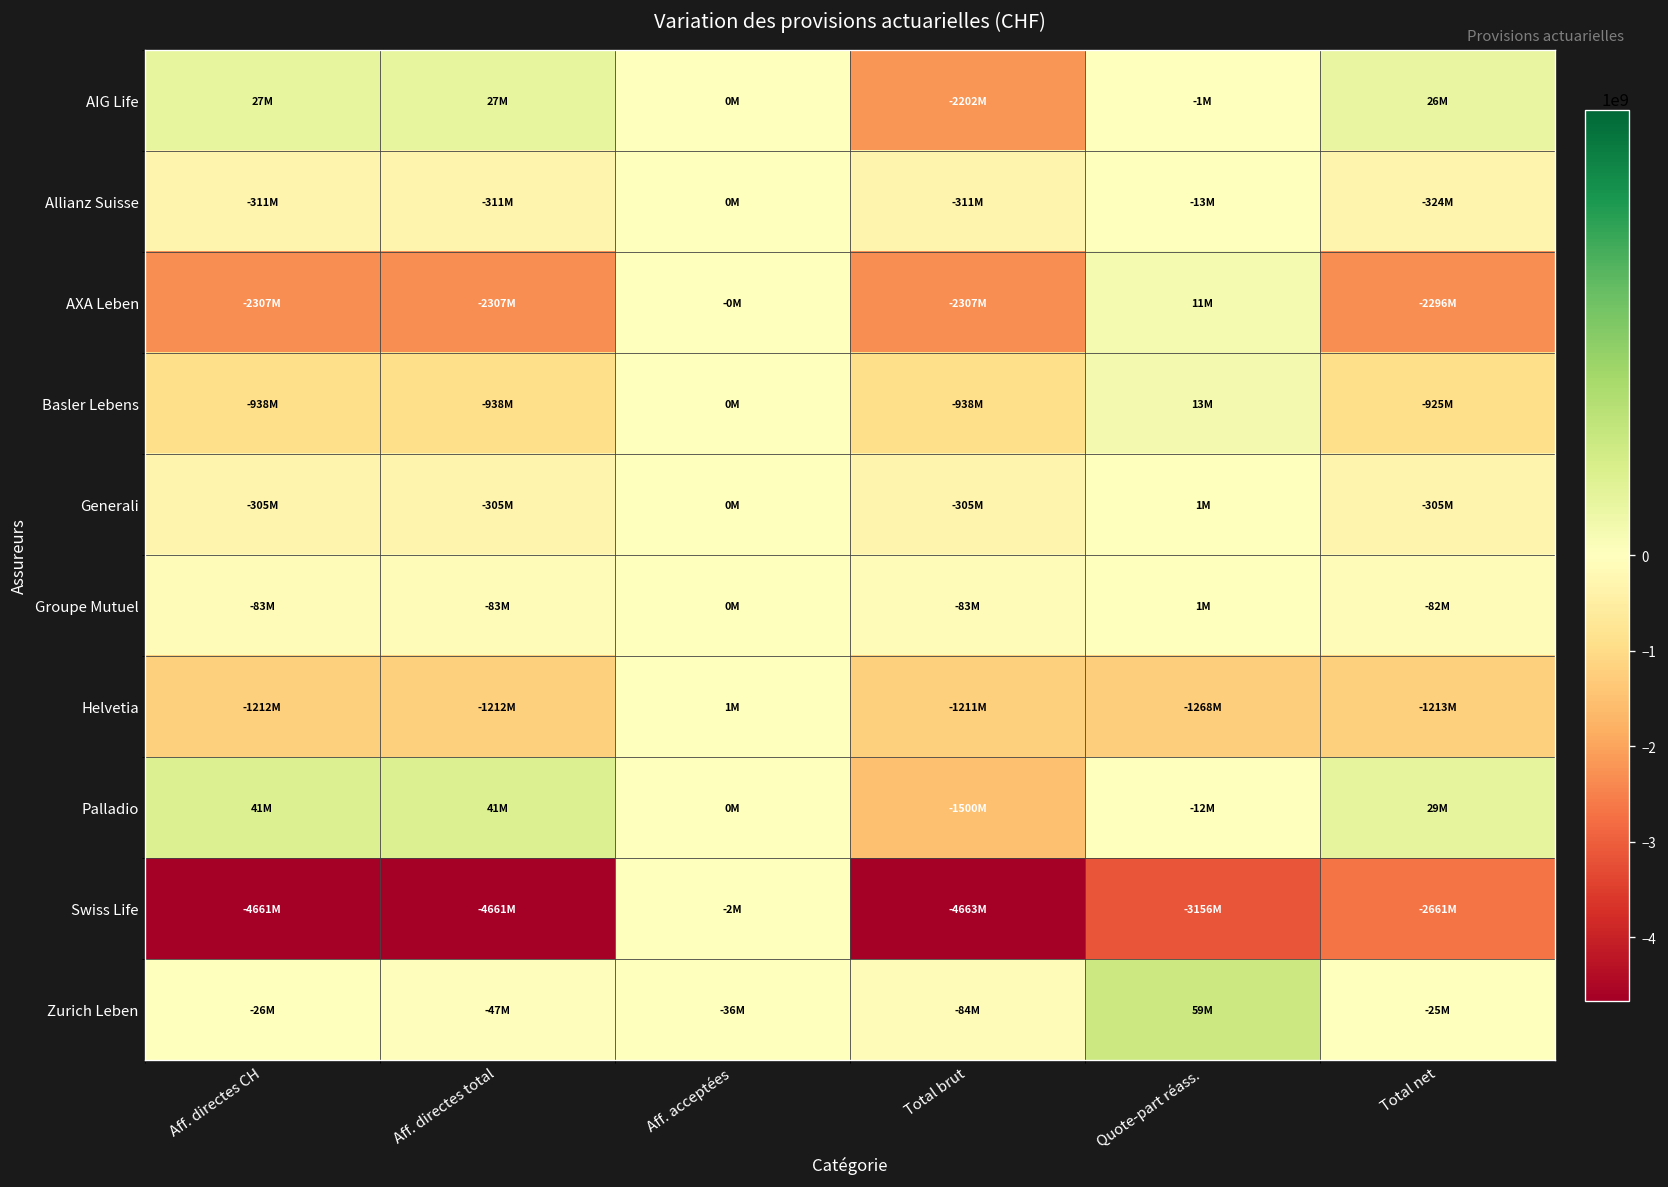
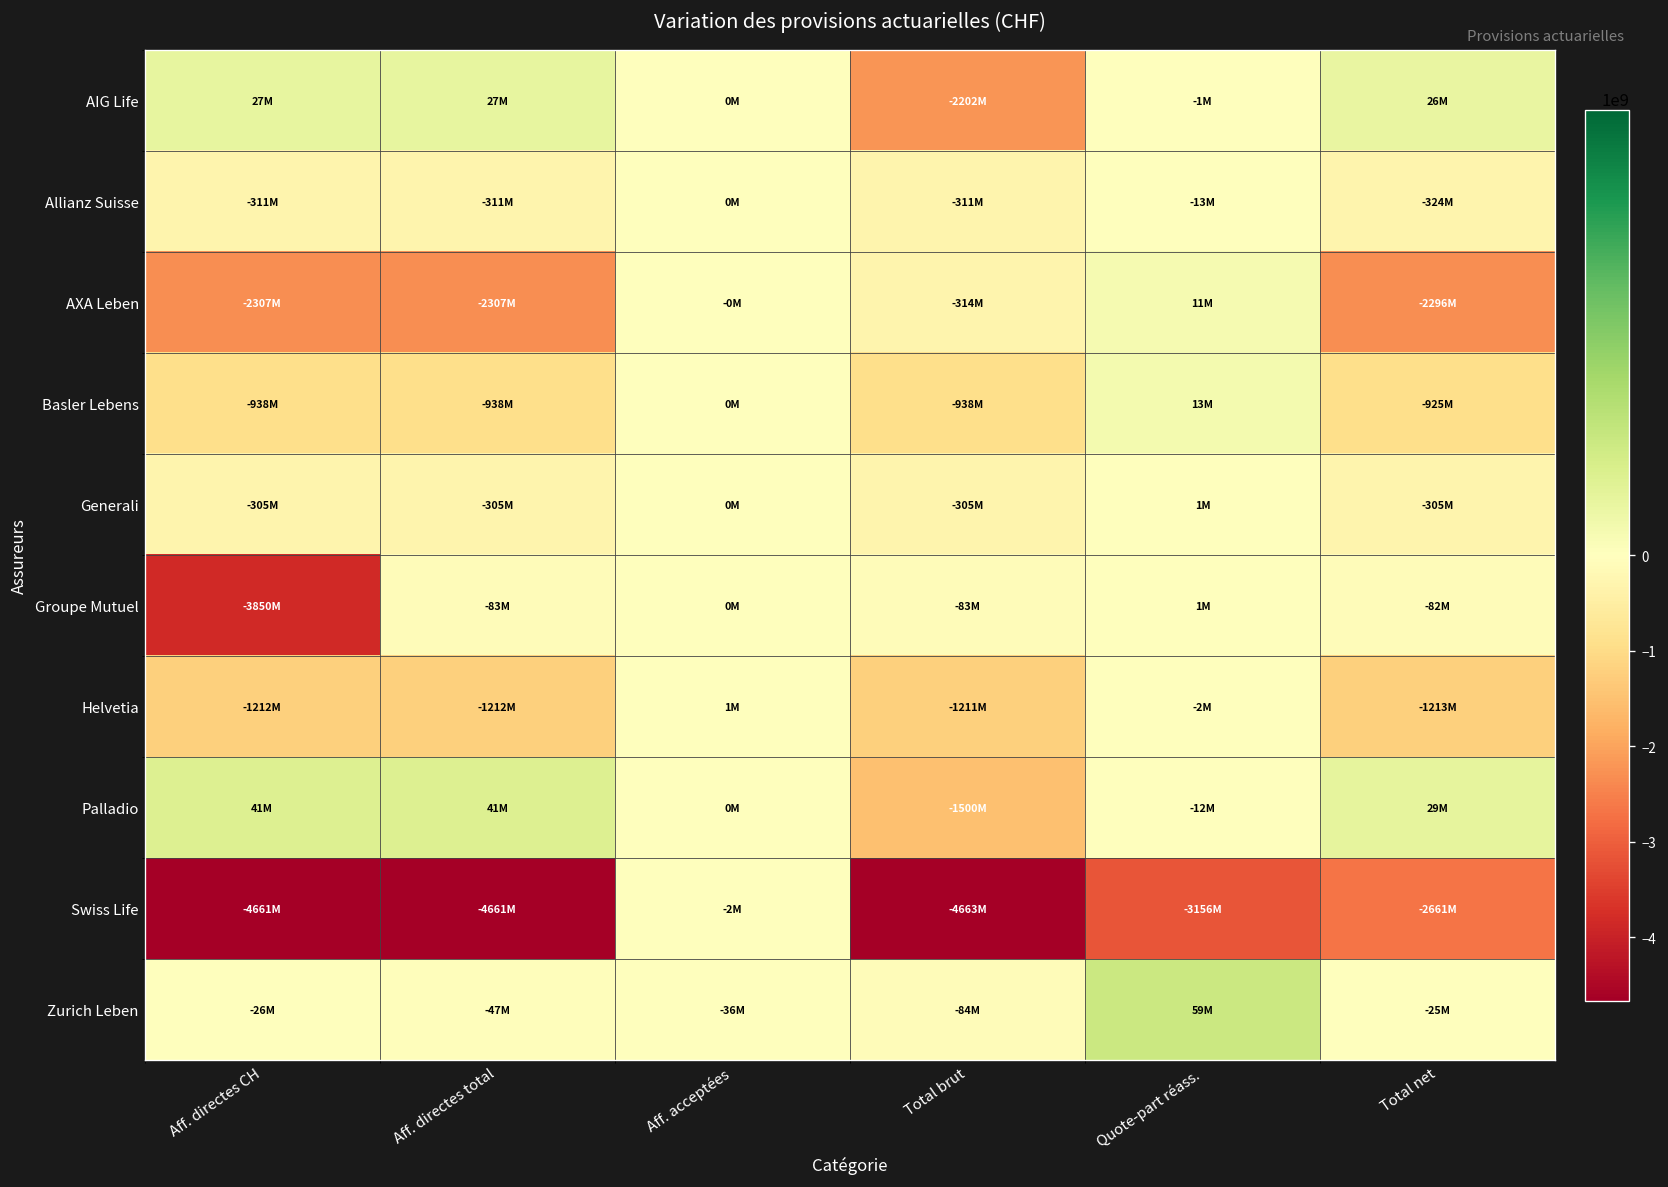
AXA Leben, Total brut: -2307M -> -314M
Groupe Mutuel, Aff. directes CH: -83M -> -3850M
Helvetia, Quote-part réass.: -1268M -> -2M
